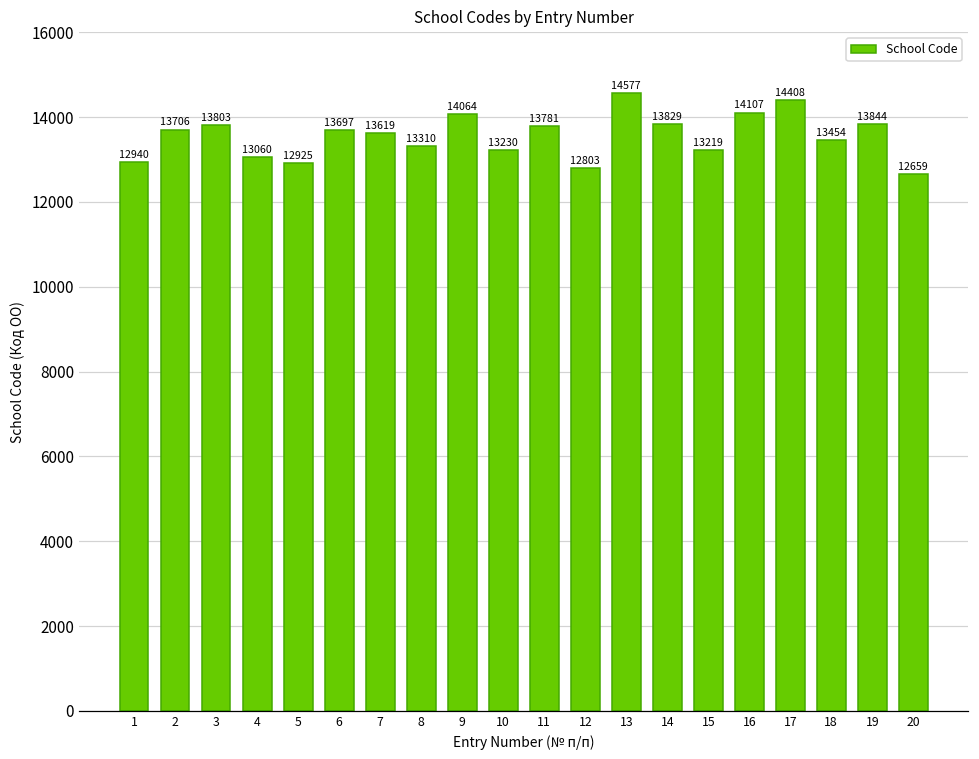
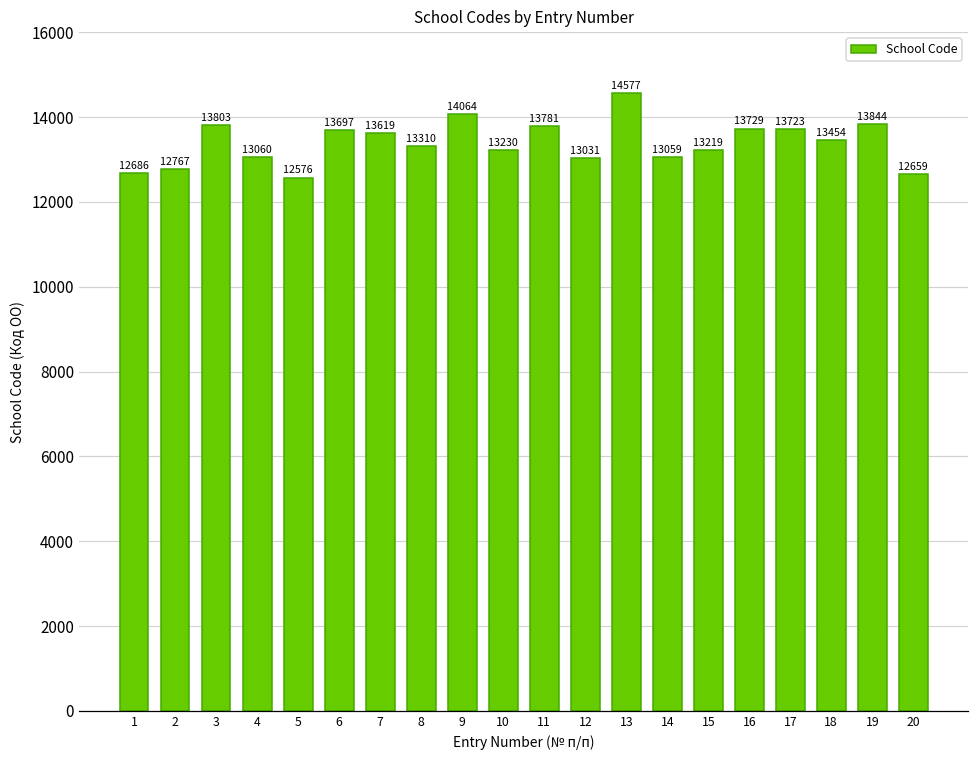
1: 12940 -> 12686
2: 13706 -> 12767
5: 12925 -> 12576
12: 12803 -> 13031
14: 13829 -> 13059
16: 14107 -> 13729
17: 14408 -> 13723
